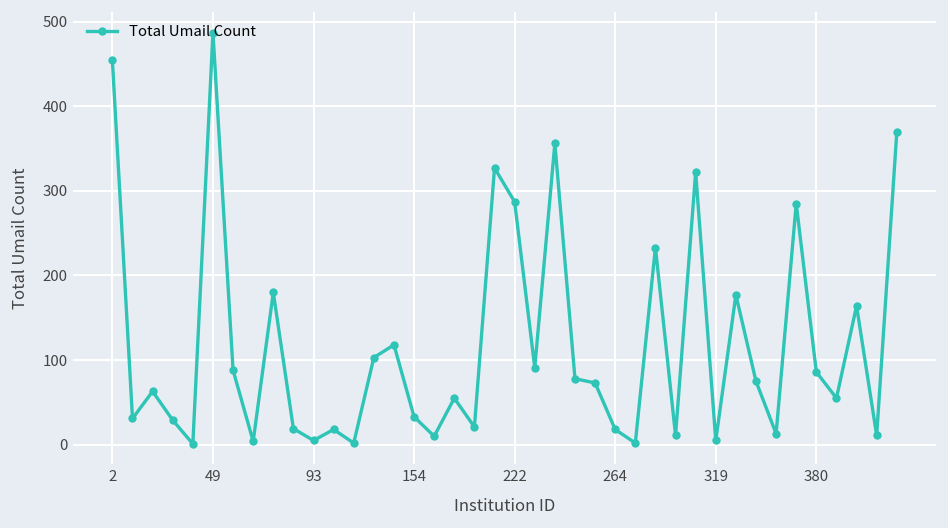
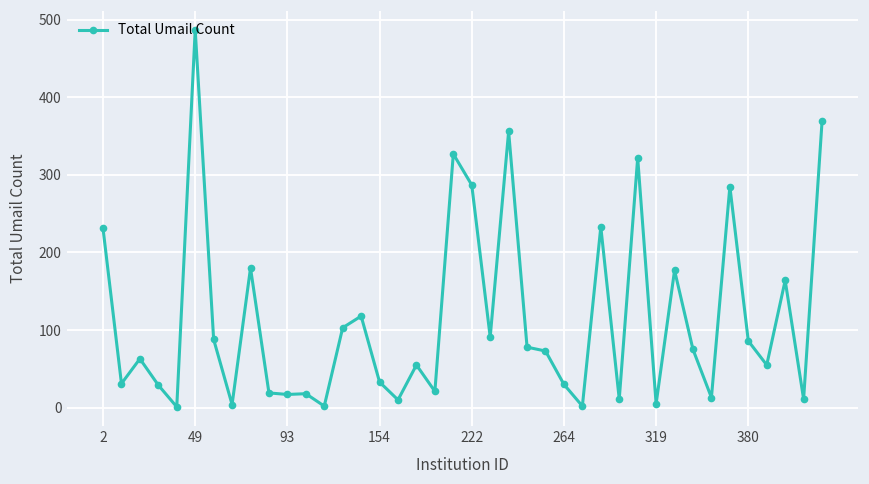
2: 450 -> 230
93: 10 -> 20
264: 20 -> 30
